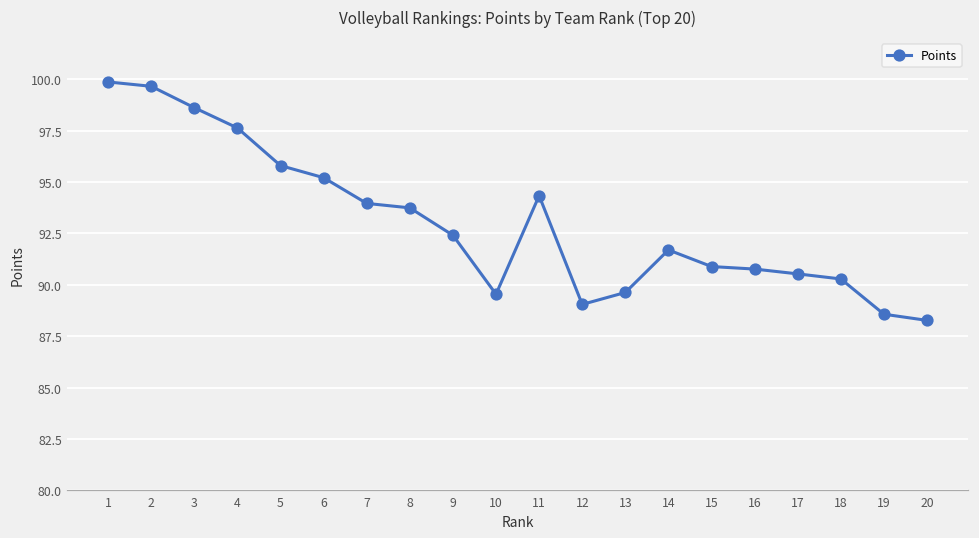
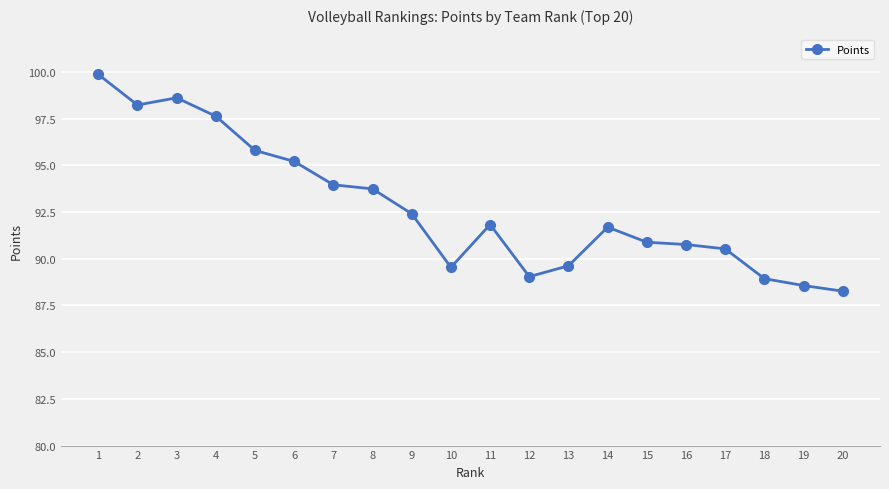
2: 99.7 -> 98.2
11: 94.3 -> 91.8
18: 90.3 -> 88.9
